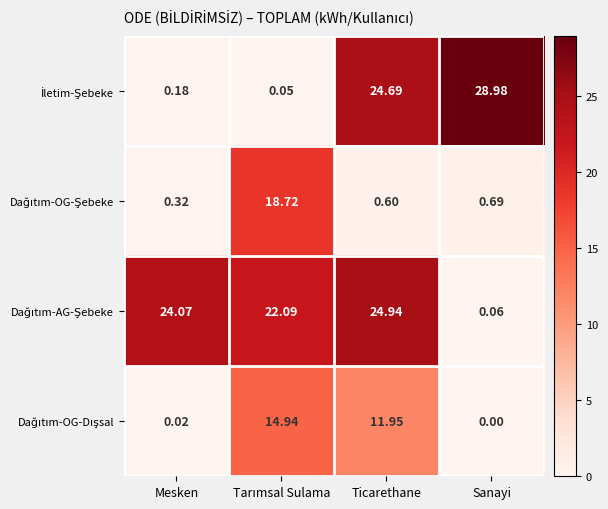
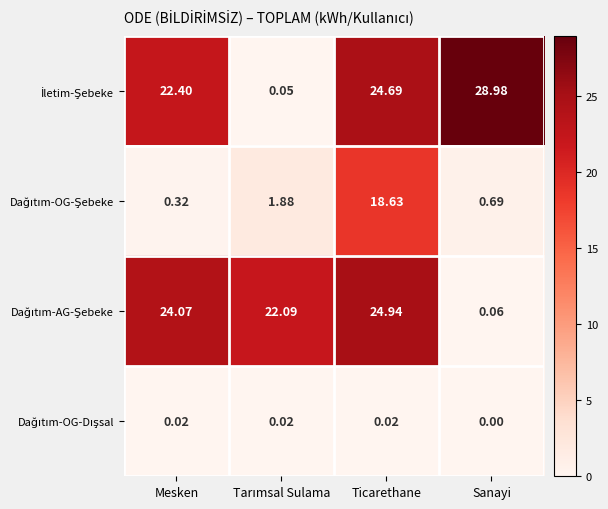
İletim-Şebeke, Mesken: 0.18 -> 22.40
Dağıtım-OG-Şebeke, Tarımsal Sulama: 18.72 -> 1.88
Dağıtım-OG-Şebeke, Ticarethane: 0.60 -> 18.63
Dağıtım-OG-Dışsal, Tarımsal Sulama: 14.94 -> 0.02
Dağıtım-OG-Dışsal, Ticarethane: 11.95 -> 0.02
